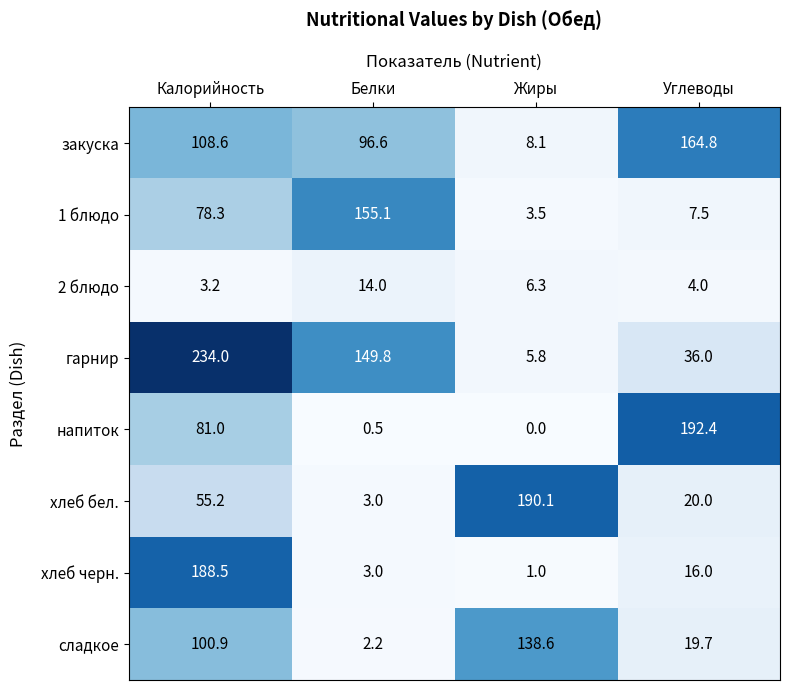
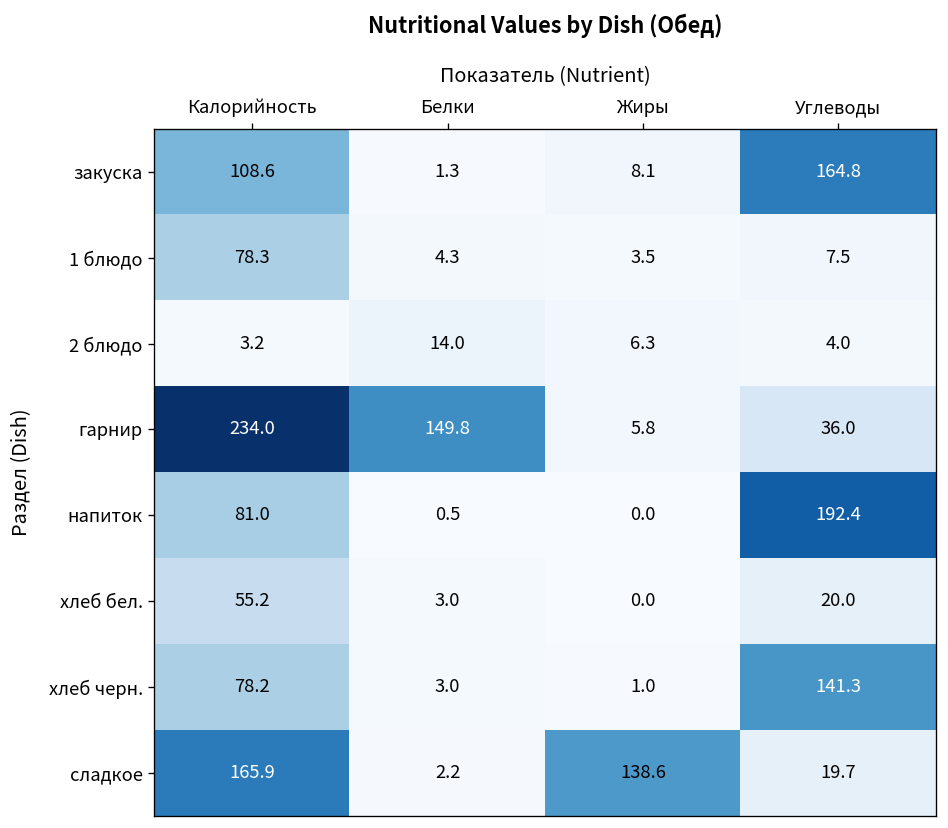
закуска, Белки: 96.6 -> 1.3
1 блюдо, Белки: 155.1 -> 4.3
хлеб бел., Жиры: 190.1 -> 0.0
хлеб черн., Калорийность: 188.5 -> 78.2
хлеб черн., Углеводы: 16.0 -> 141.3
сладкое, Калорийность: 100.9 -> 165.9
